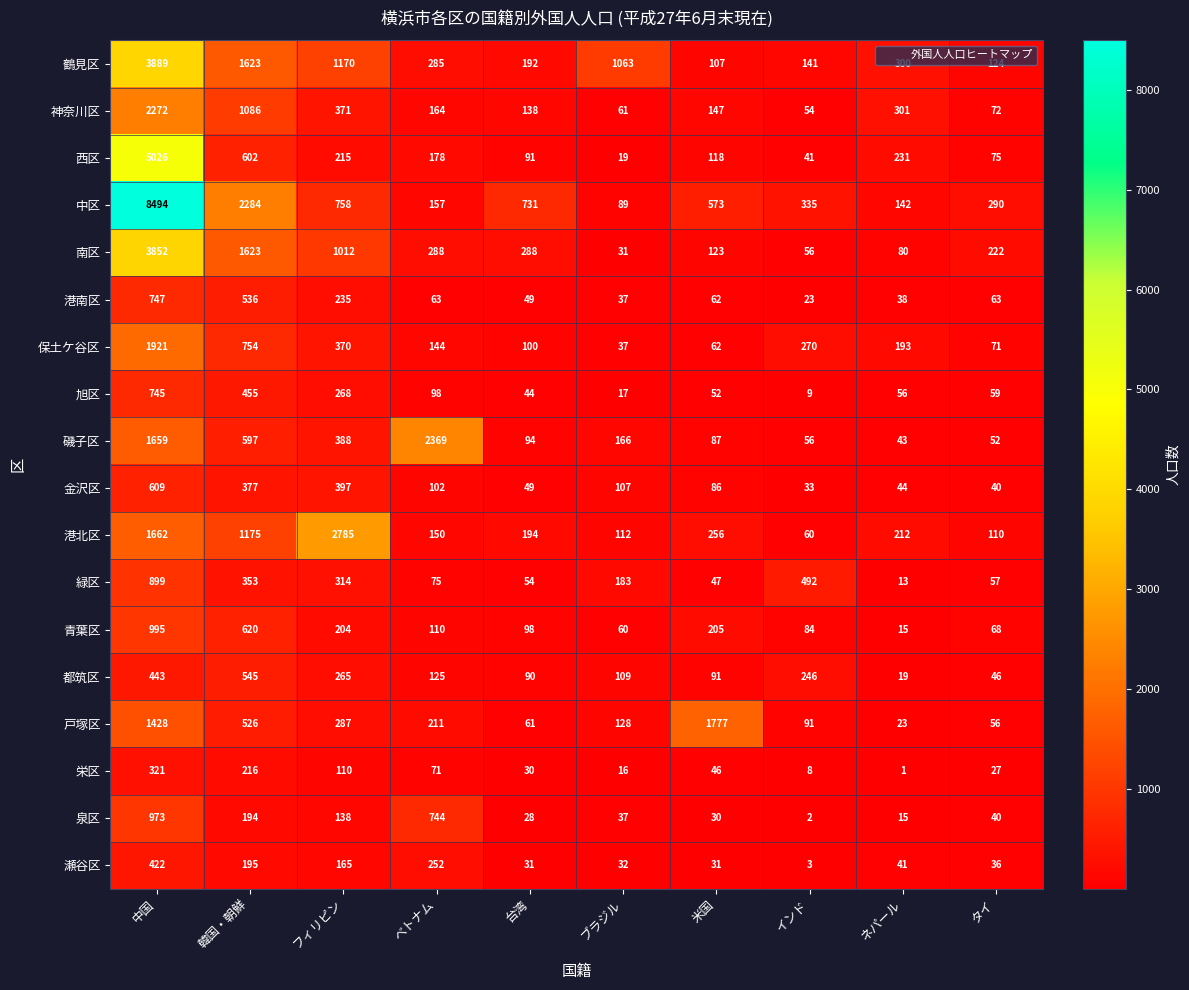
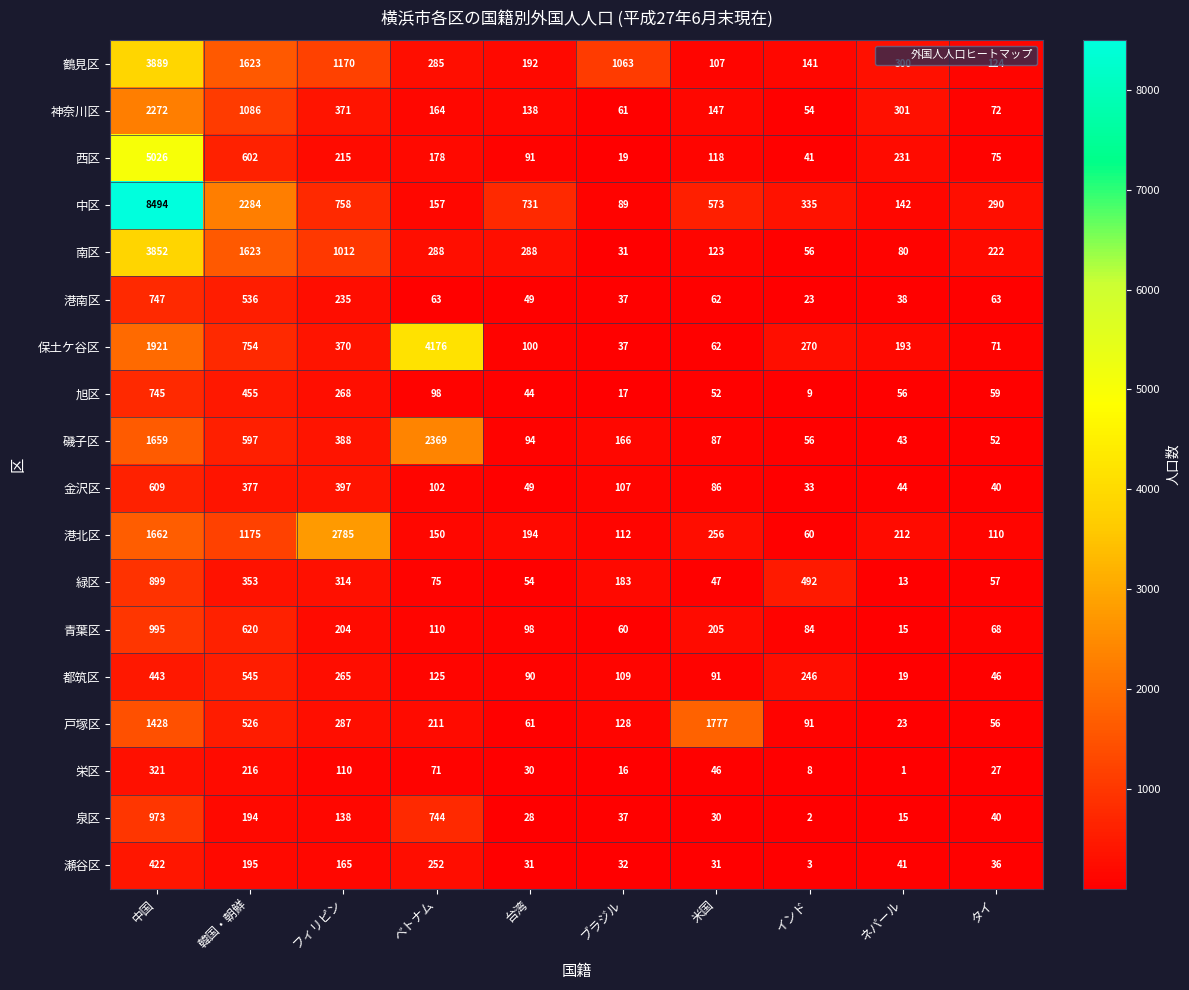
保土ケ谷区, ベトナム: 144 -> 4176
